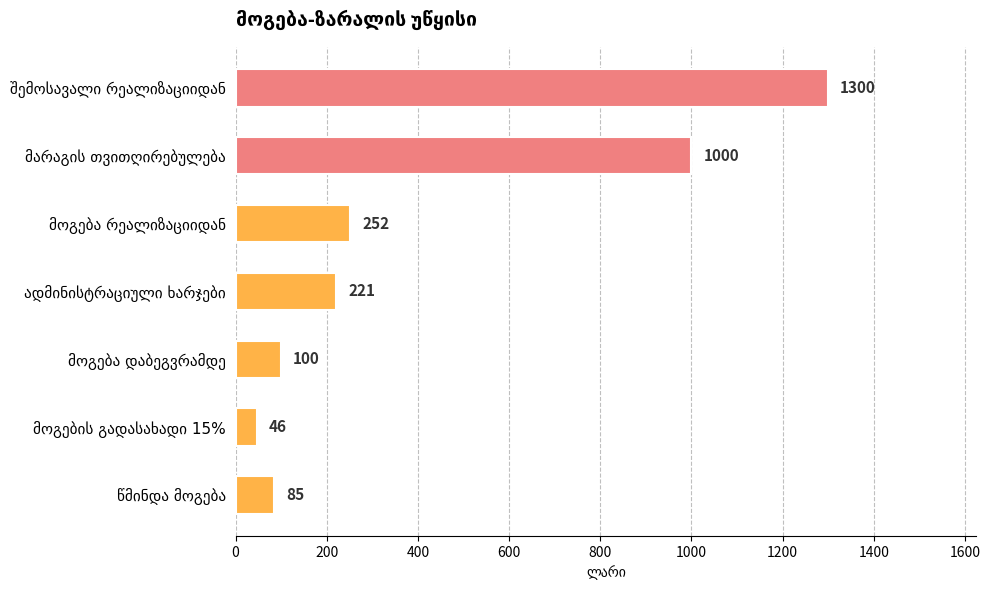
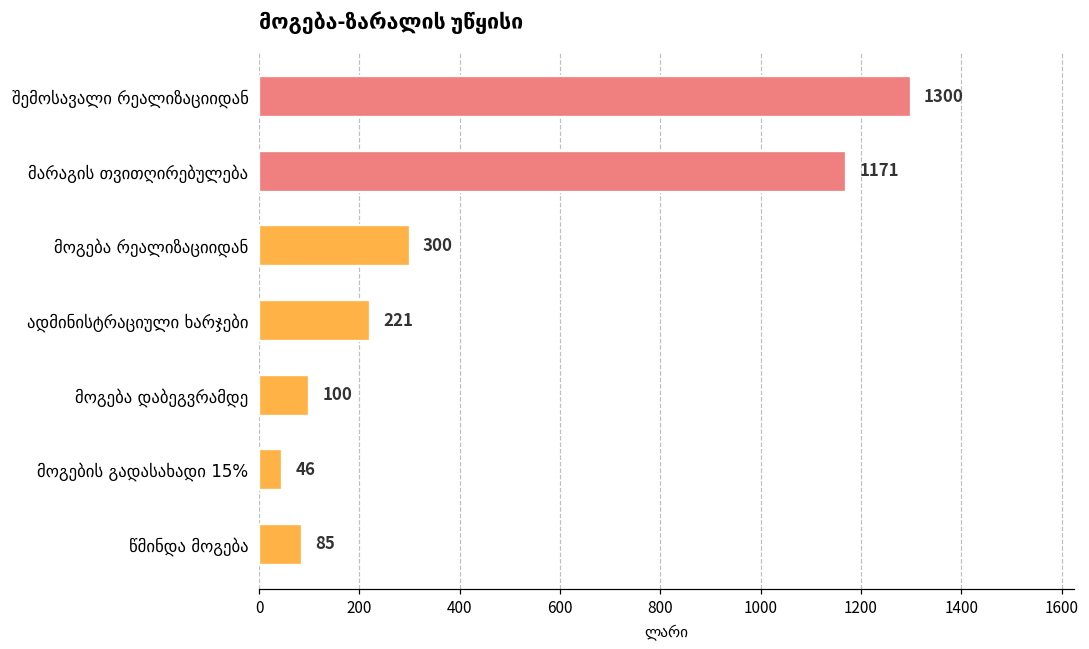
მარაგის თვითღირებულება: 1000 -> 1171
მოგება რეალიზაციიდან: 252 -> 300
